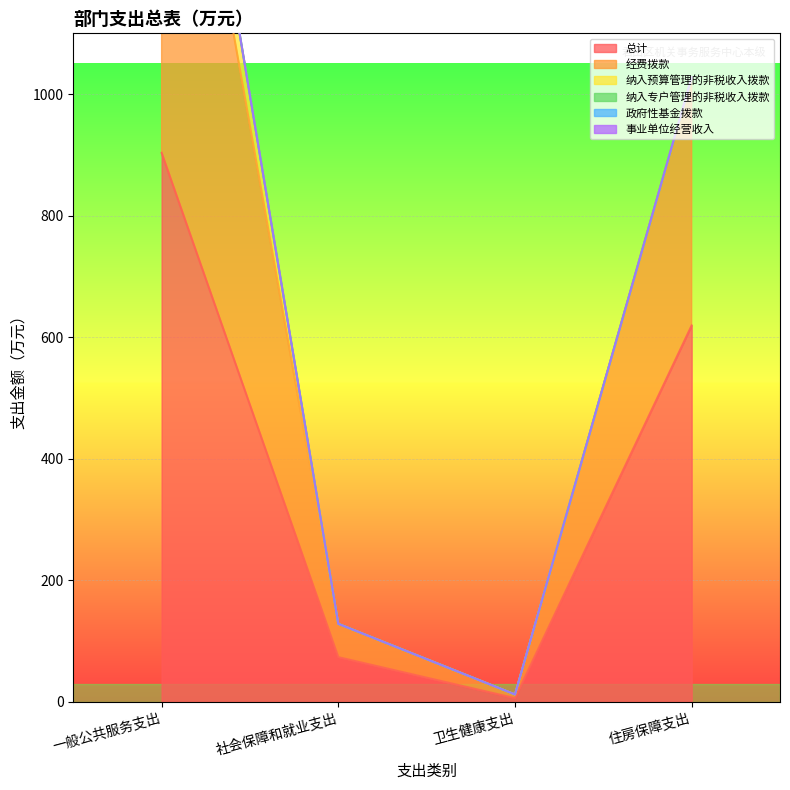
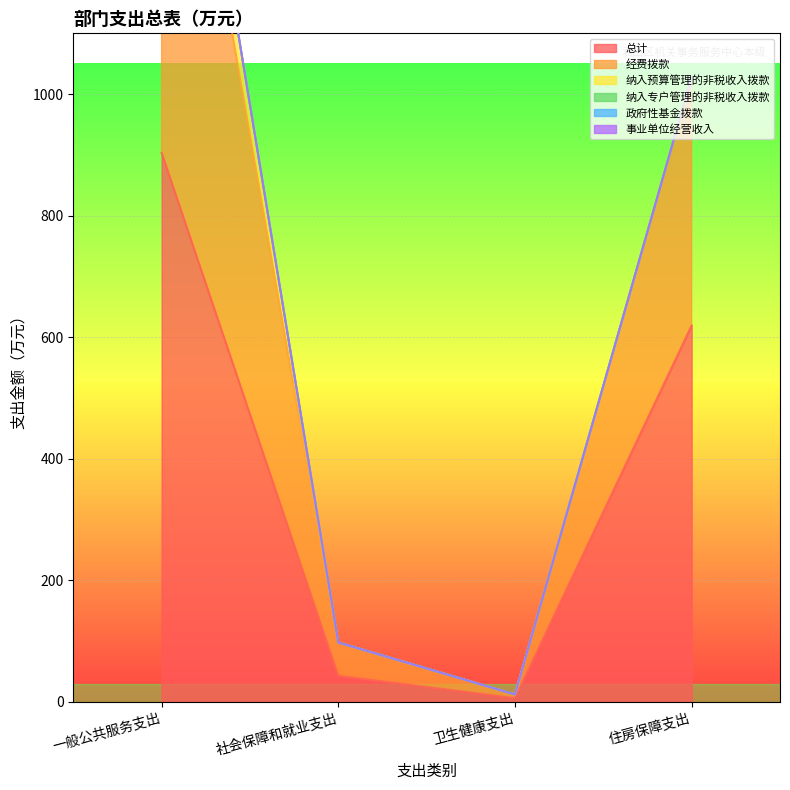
总计, 社会保障和就业支出: 70 -> 40
